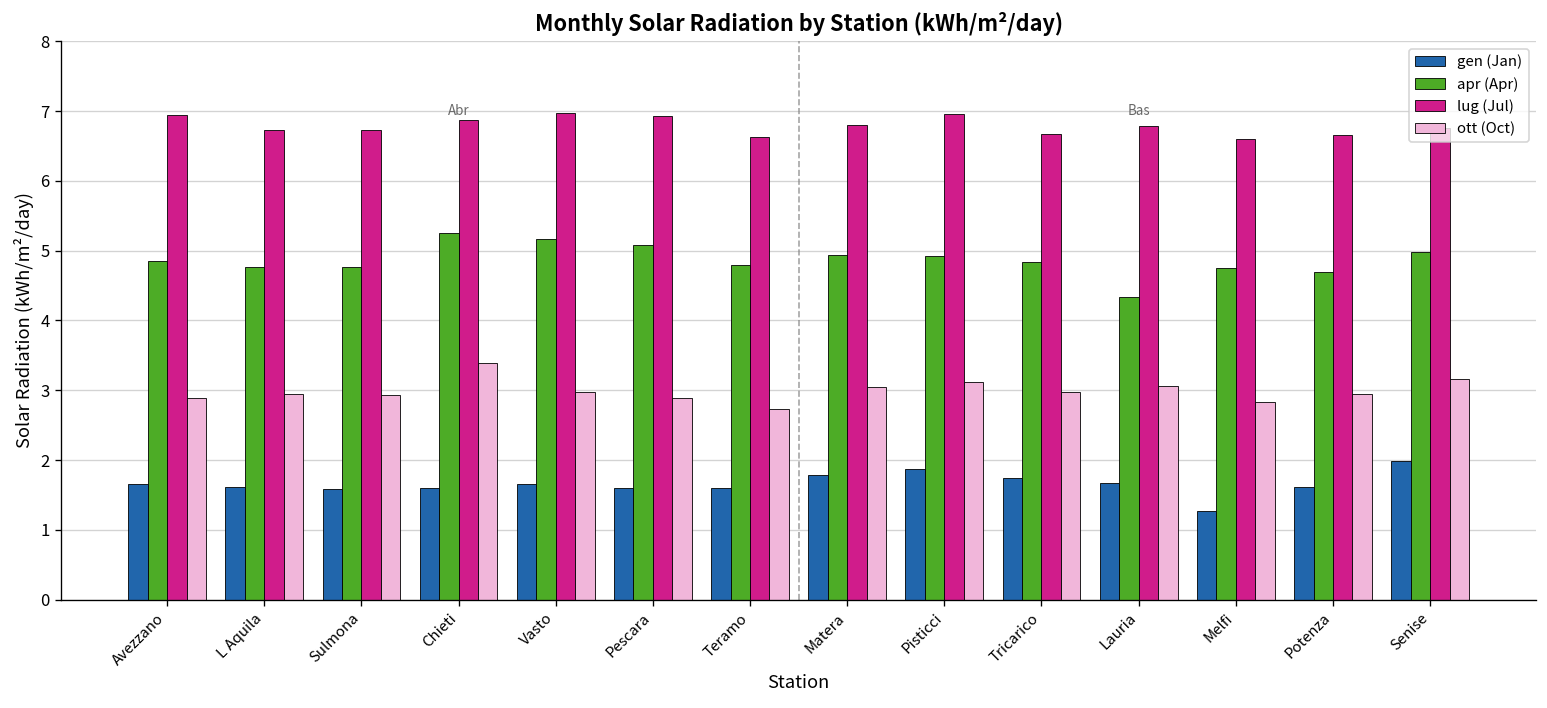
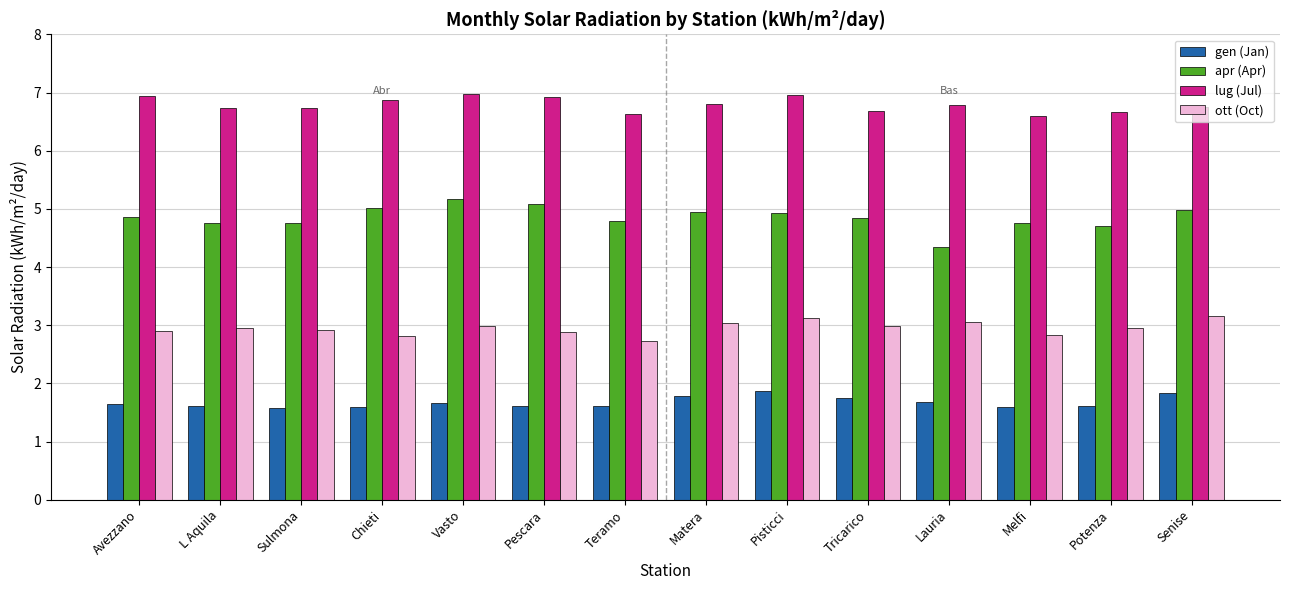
apr (Apr), Chieti: 5.3 -> 5.0
ott (Oct), Chieti: 3.4 -> 2.8
gen (Jan), Melfi: 1.3 -> 1.6
gen (Jan), Senise: 2.0 -> 1.8
